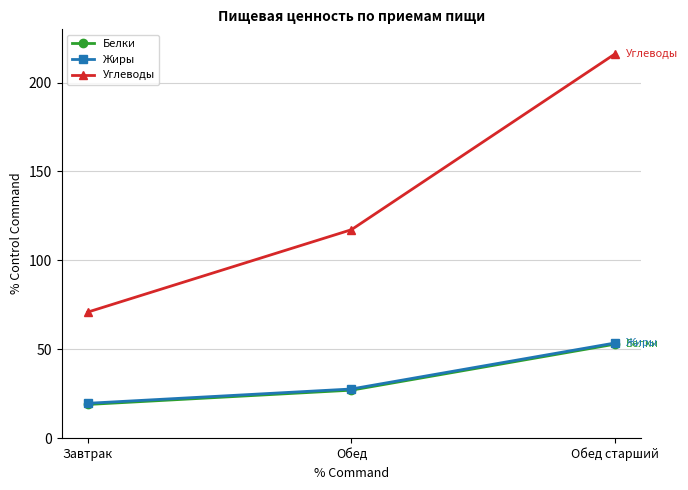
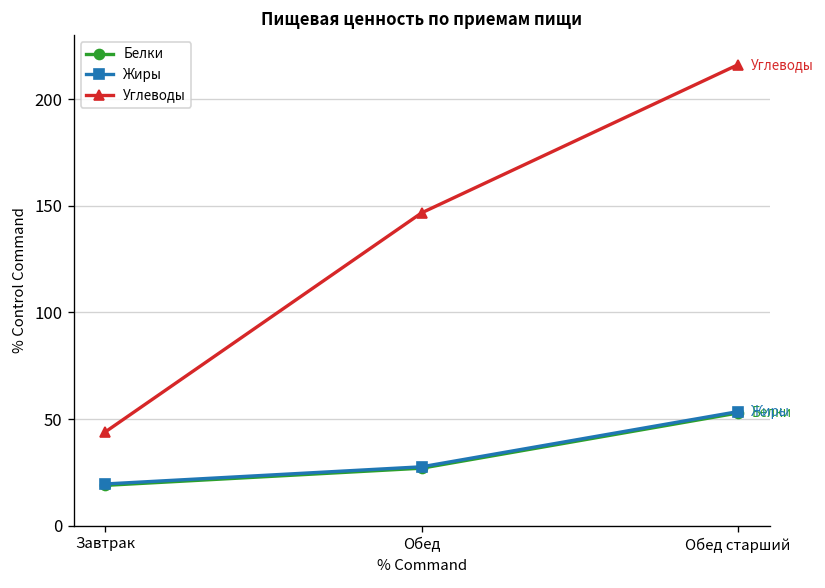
Углеводы, Завтрак: 71 -> 44
Углеводы, Обед: 117 -> 147
